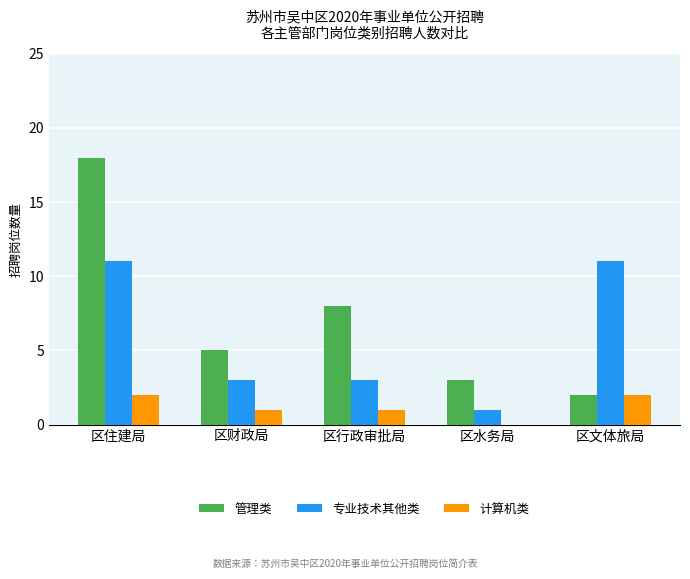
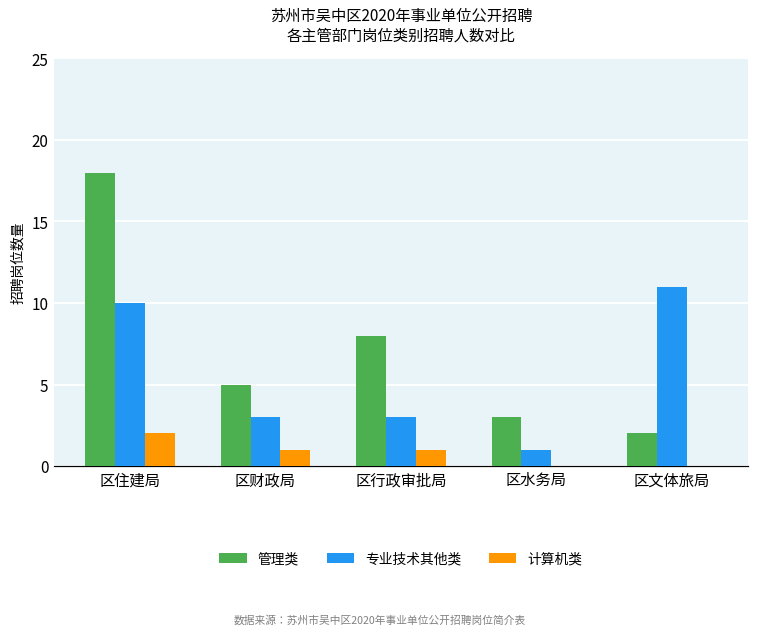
专业技术其他类, 区住建局: 11 -> 10
计算机类, 区文体旅局: 2 -> 0
